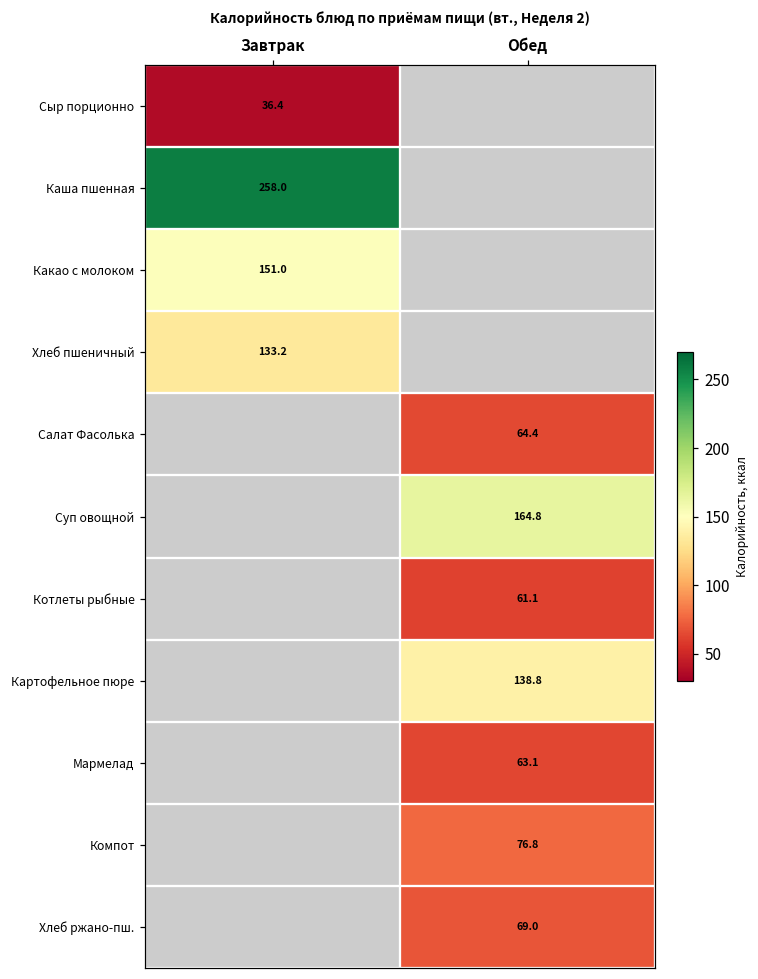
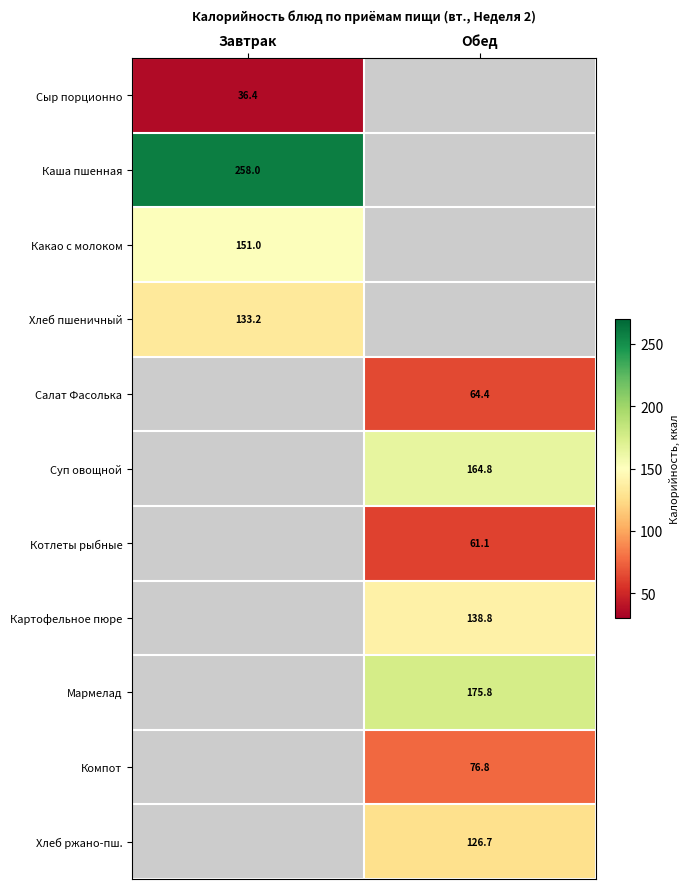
Мармелад, Обед: 63.1 -> 175.8
Хлеб ржано-пш., Обед: 69.0 -> 126.7
